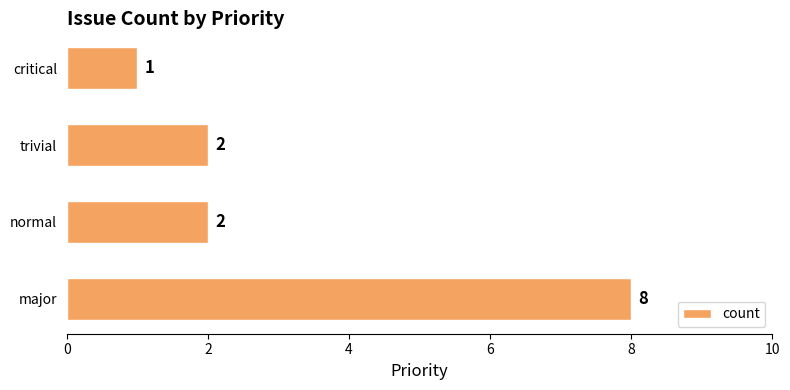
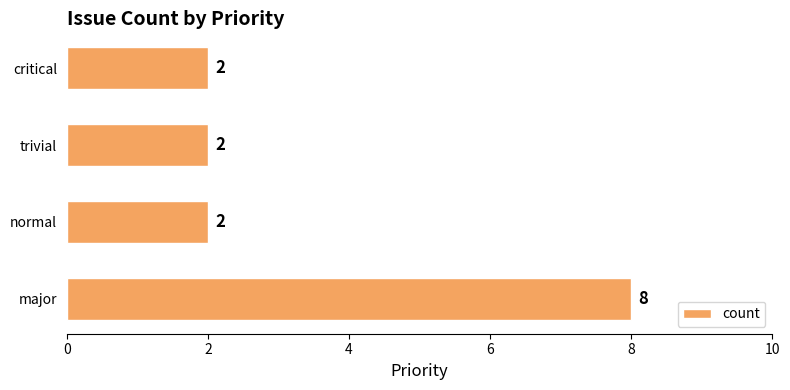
critical: 1 -> 2
